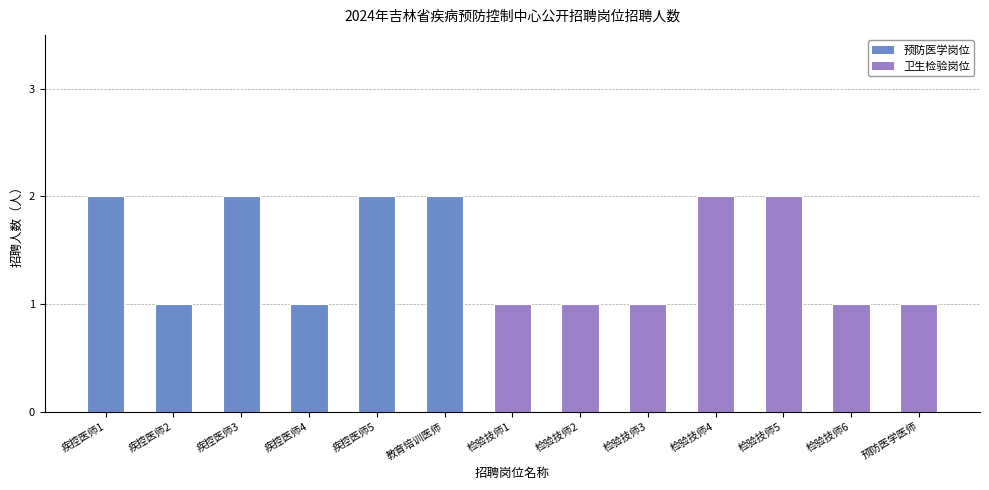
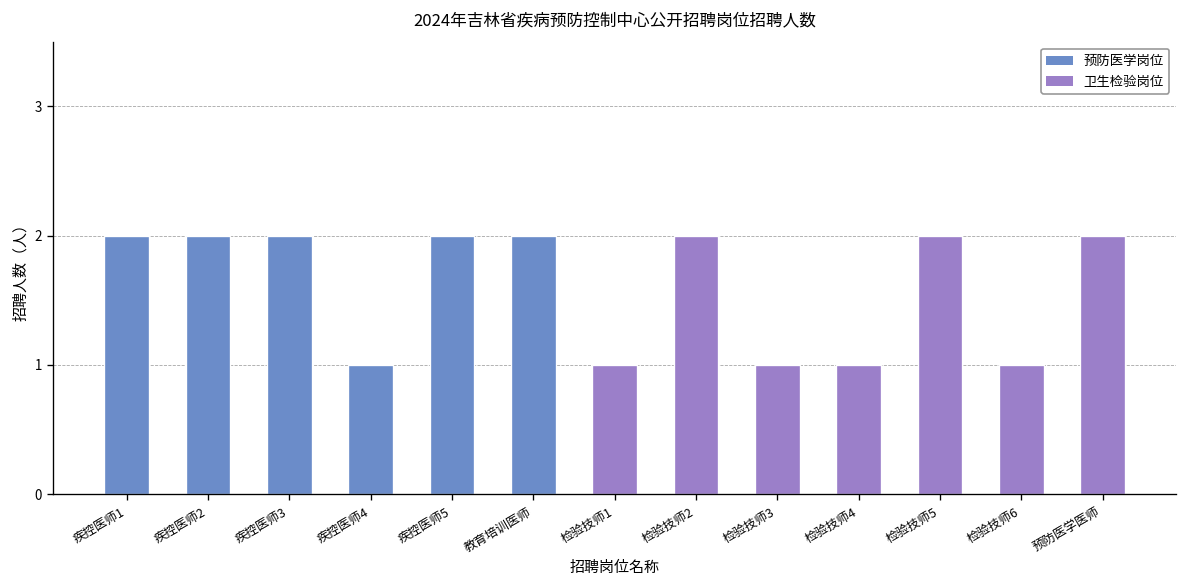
疾控医师2: 1 -> 2
检验技师2: 1 -> 2
检验技师4: 2 -> 1
预防医学医师: 1 -> 2
